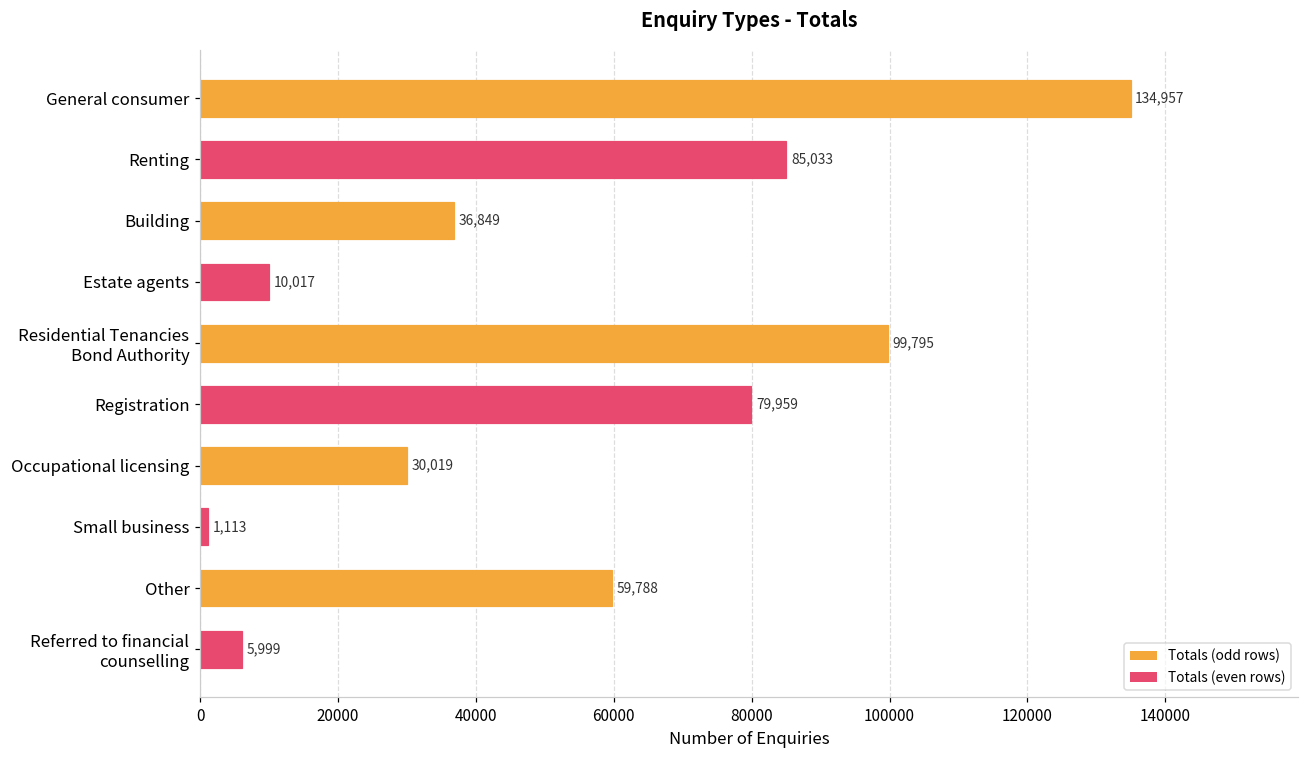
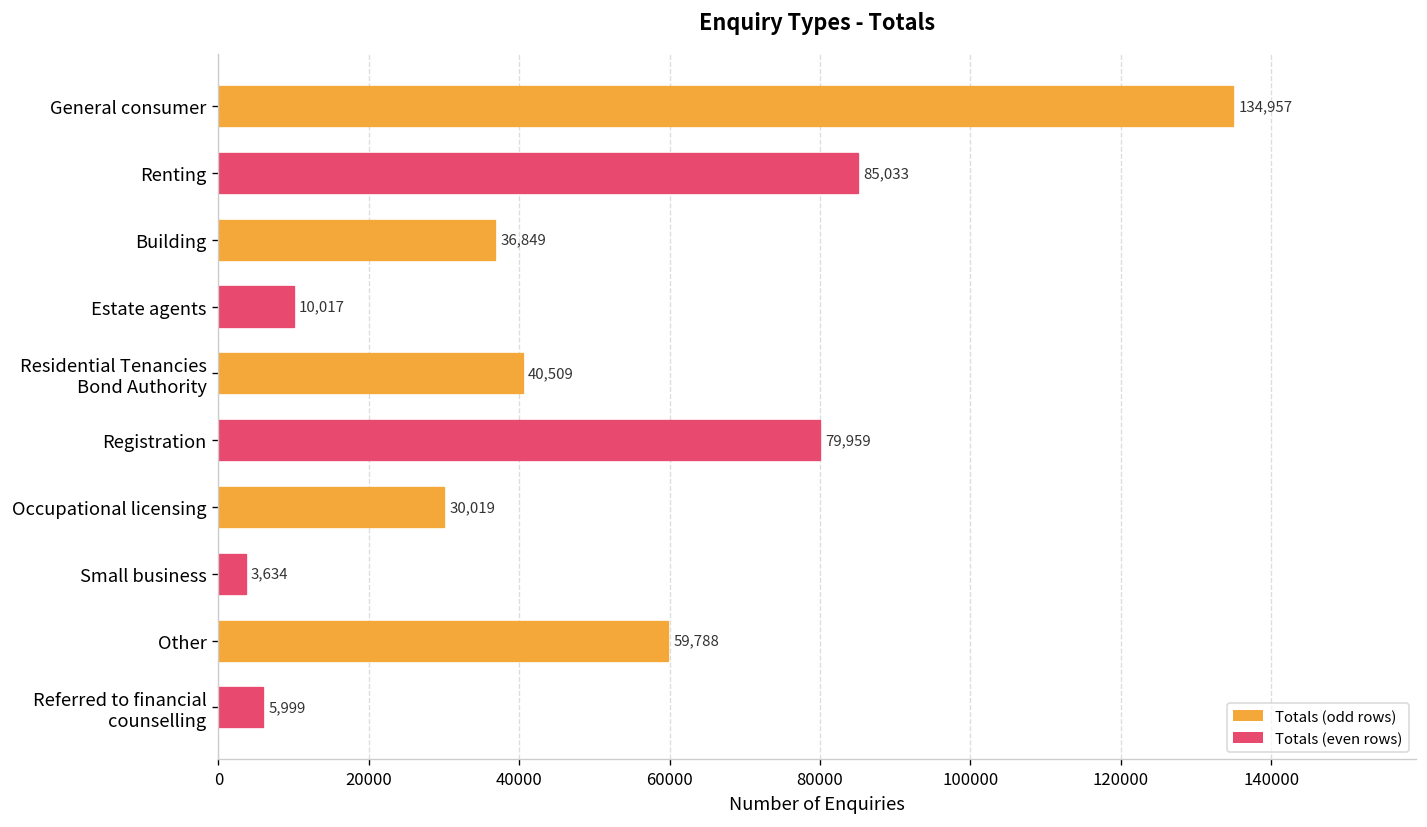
Residential Tenancies Bond Authority: 99,795 -> 40,509
Small business: 1,113 -> 3,634
